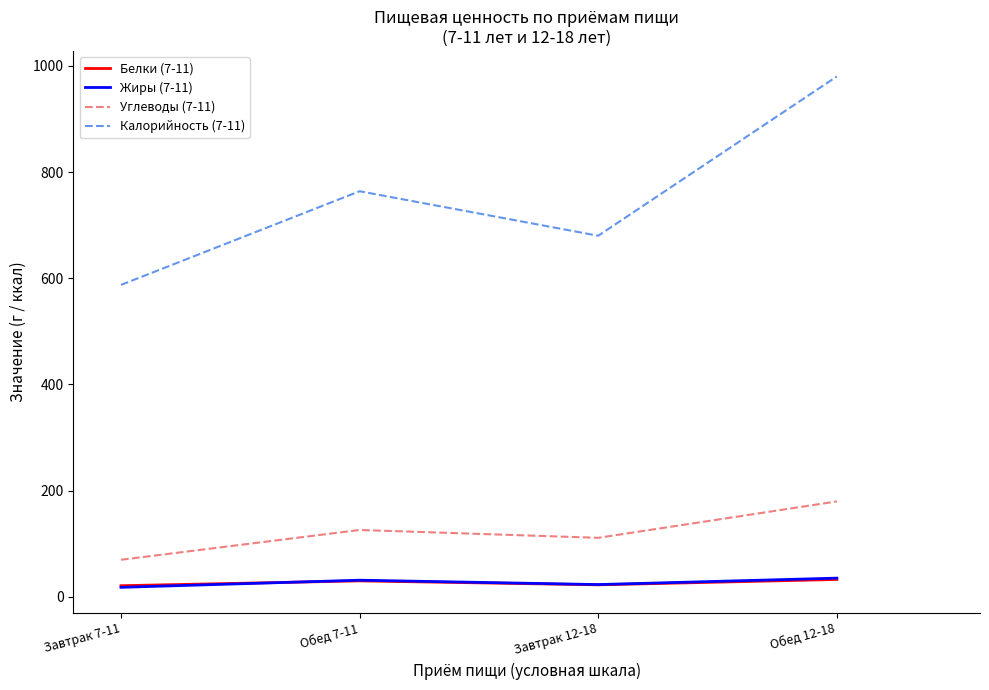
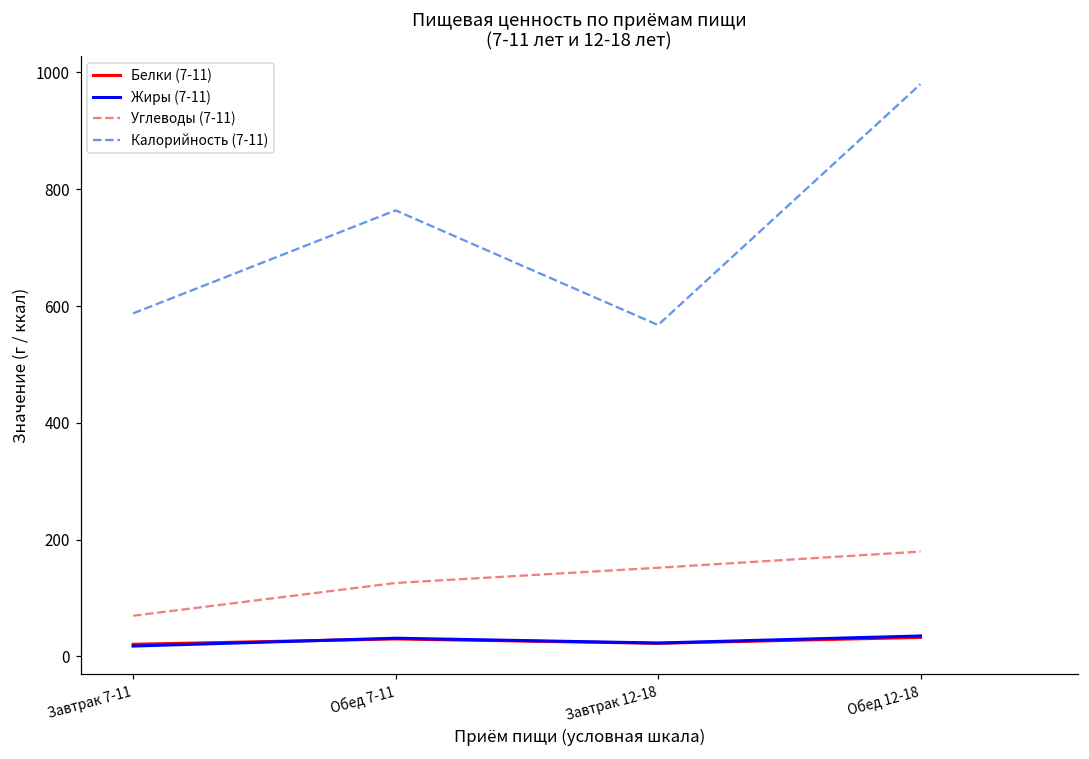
Углеводы (7-11), Завтрак 12-18: 110 -> 150
Калорийность (7-11), Завтрак 12-18: 680 -> 570
